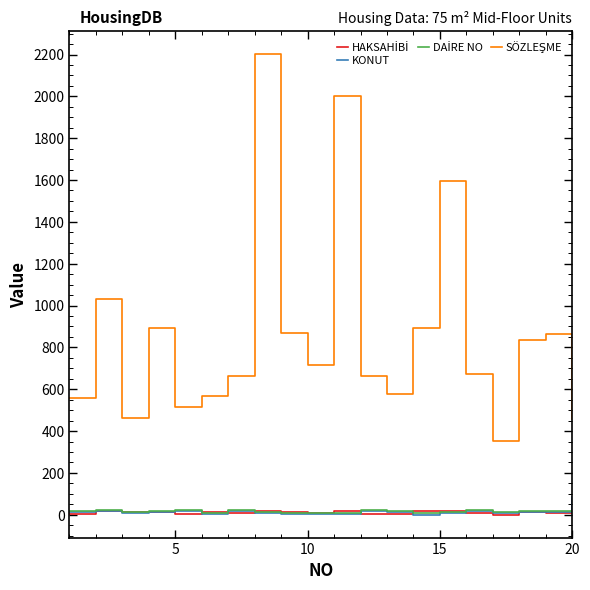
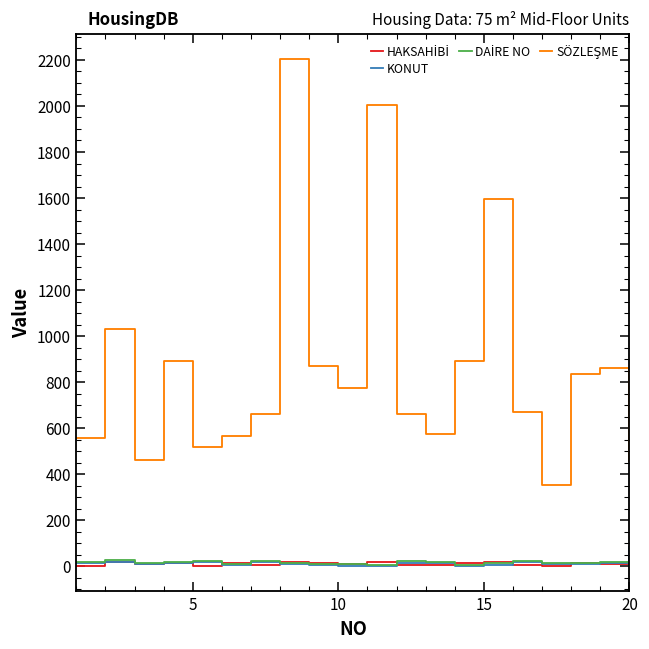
SÖZLEŞME, 10: 720 -> 770
